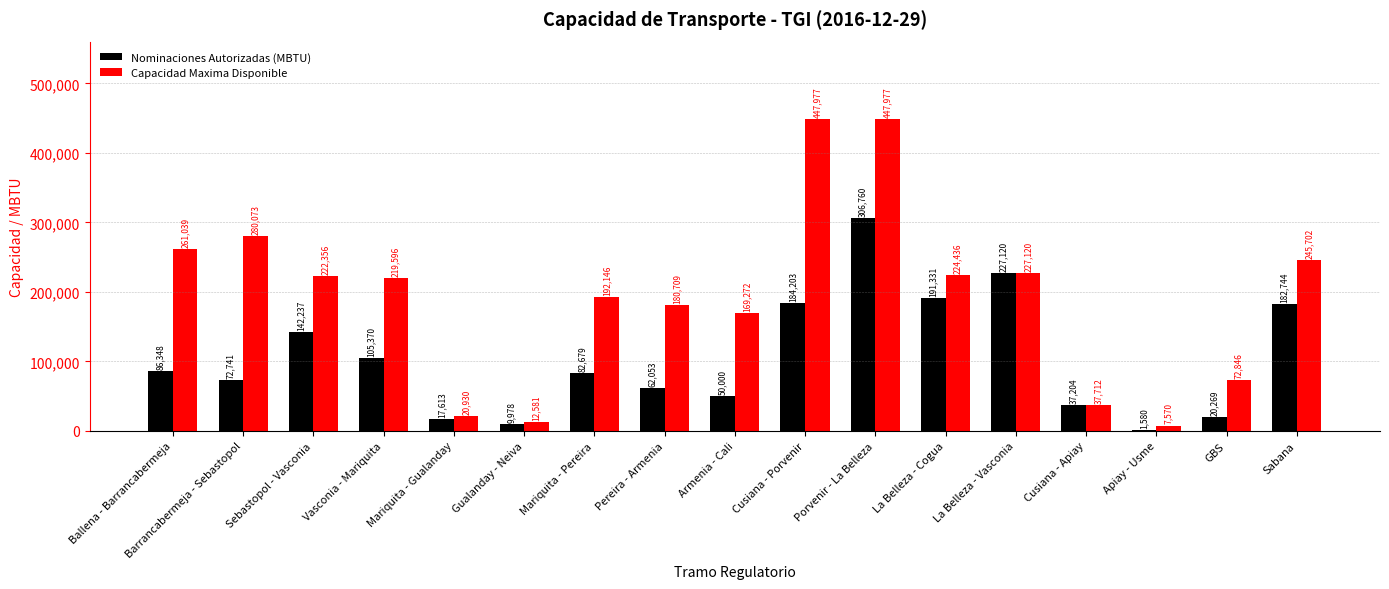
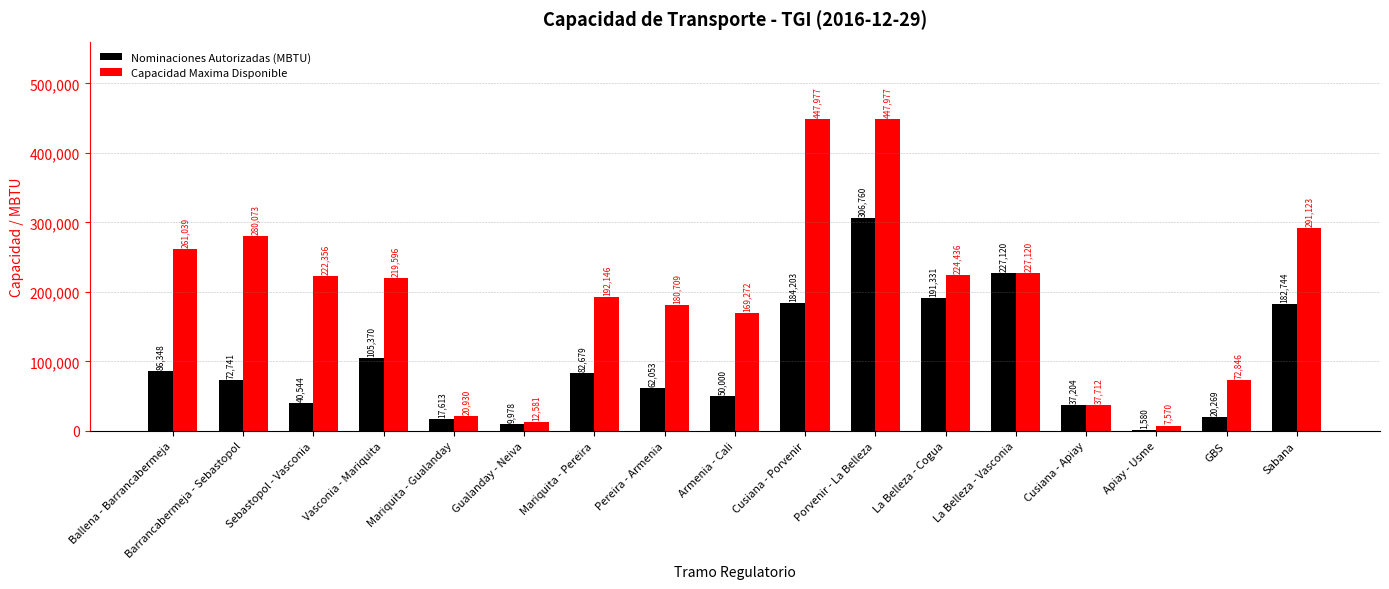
Nominaciones Autorizadas (MBTU), Sebastopol - Vasconia: 142,237 -> 40,544
Capacidad Maxima Disponible, Sabana: 245,702 -> 291,123
